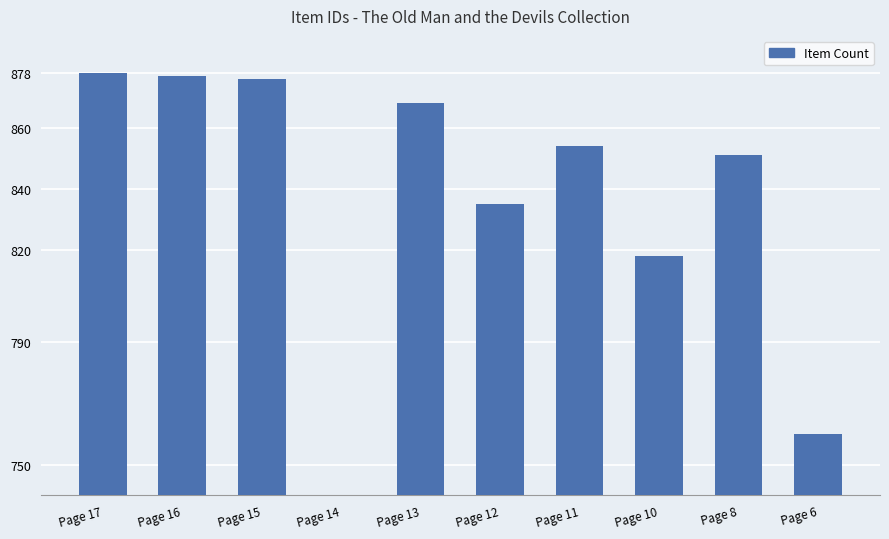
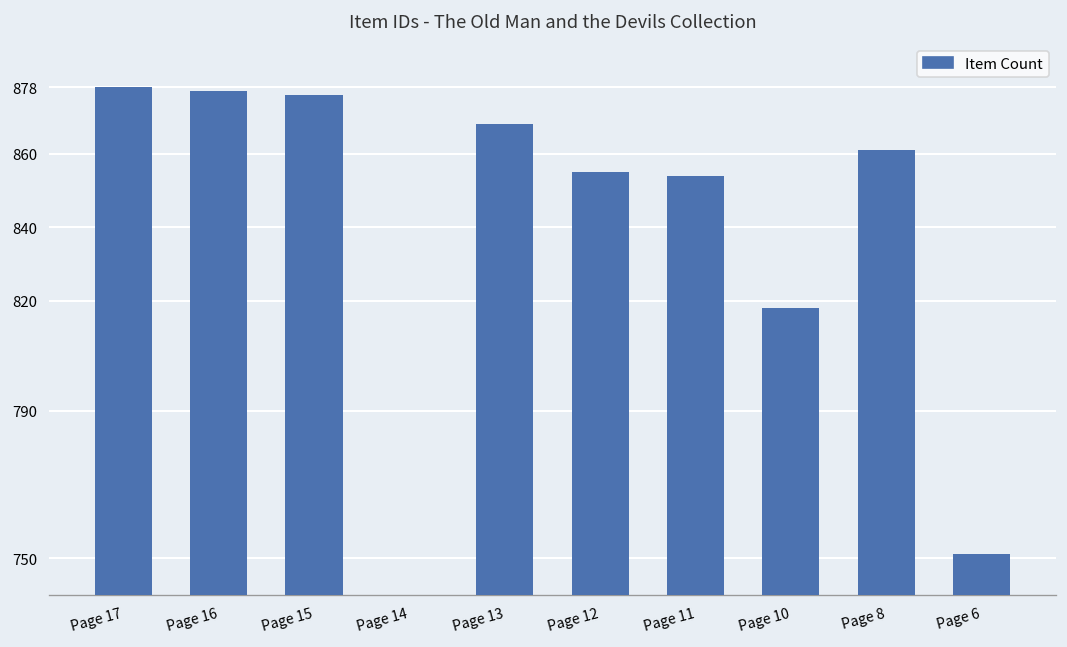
Page 12: 835 -> 855
Page 8: 851 -> 861
Page 6: 760 -> 751
